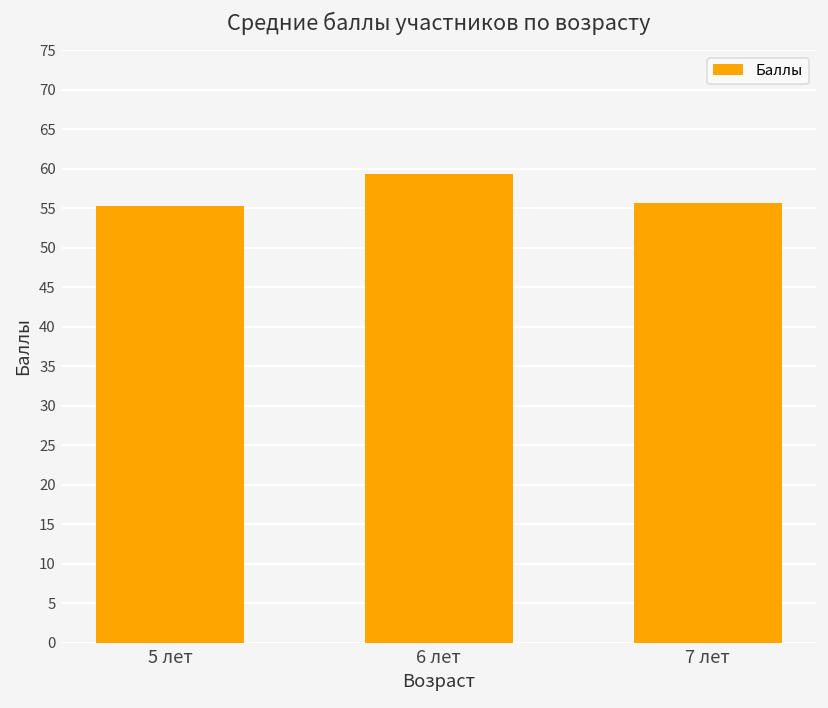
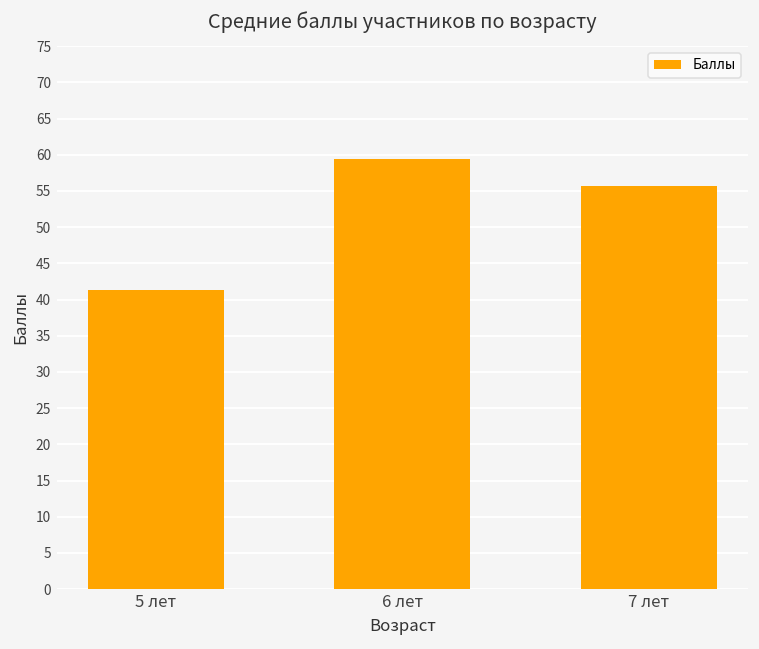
5 лет: 55 -> 41
